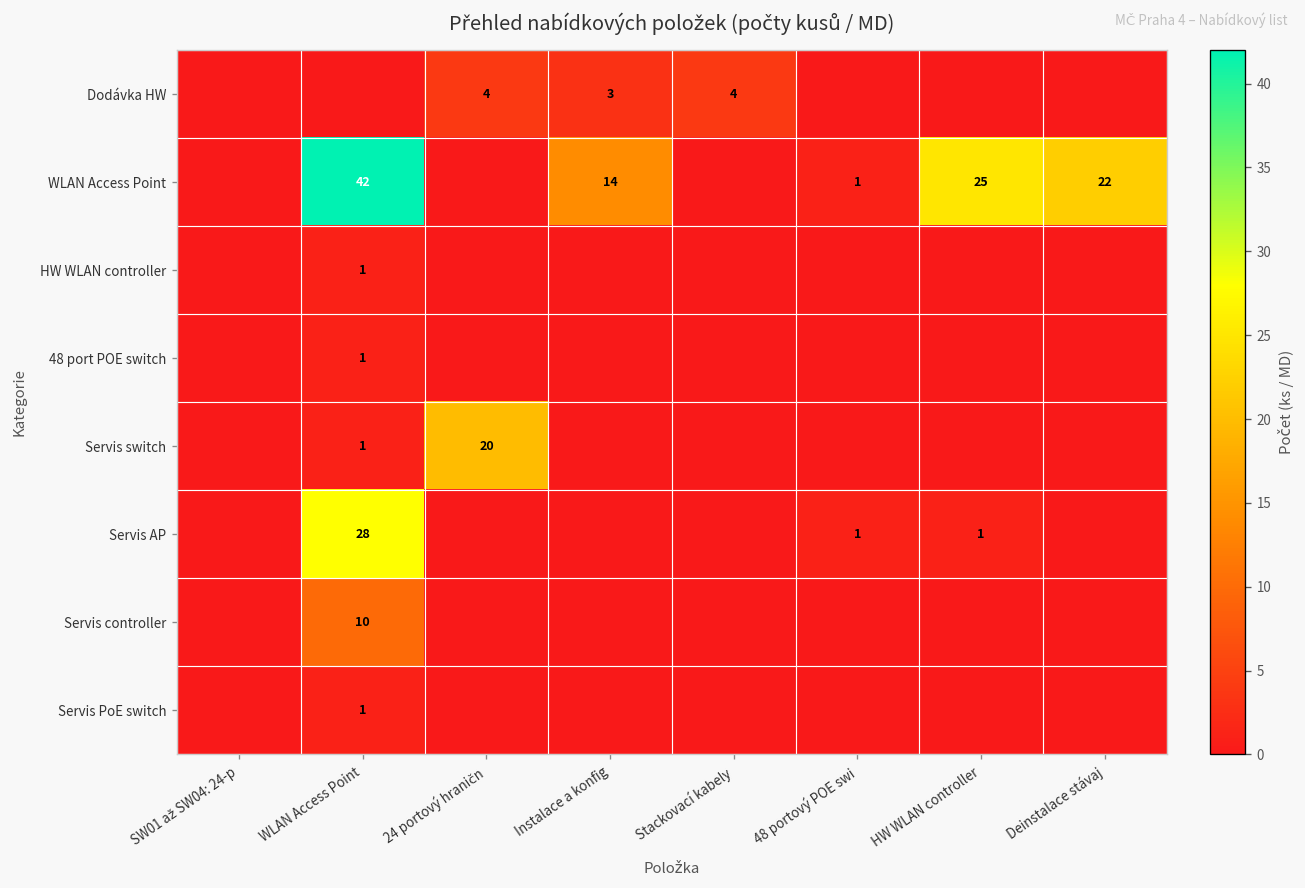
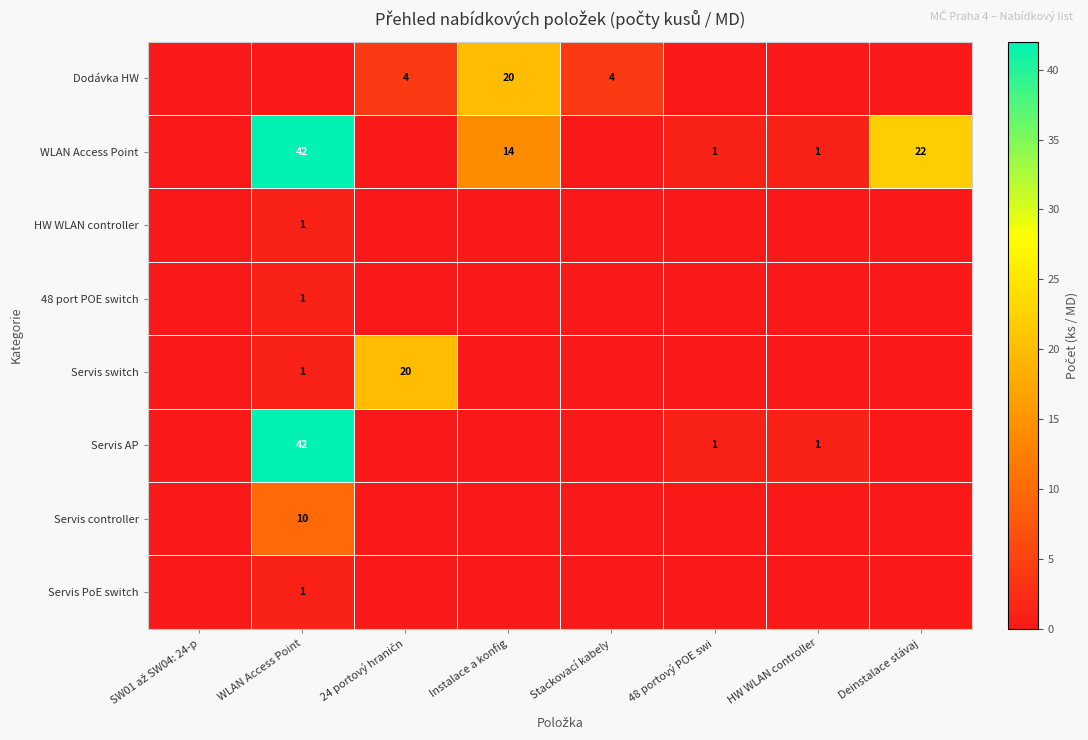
Dodávka HW, Instalace a konfig: 3 -> 20
WLAN Access Point, HW WLAN controller: 25 -> 1
Servis AP, WLAN Access Point: 28 -> 42
